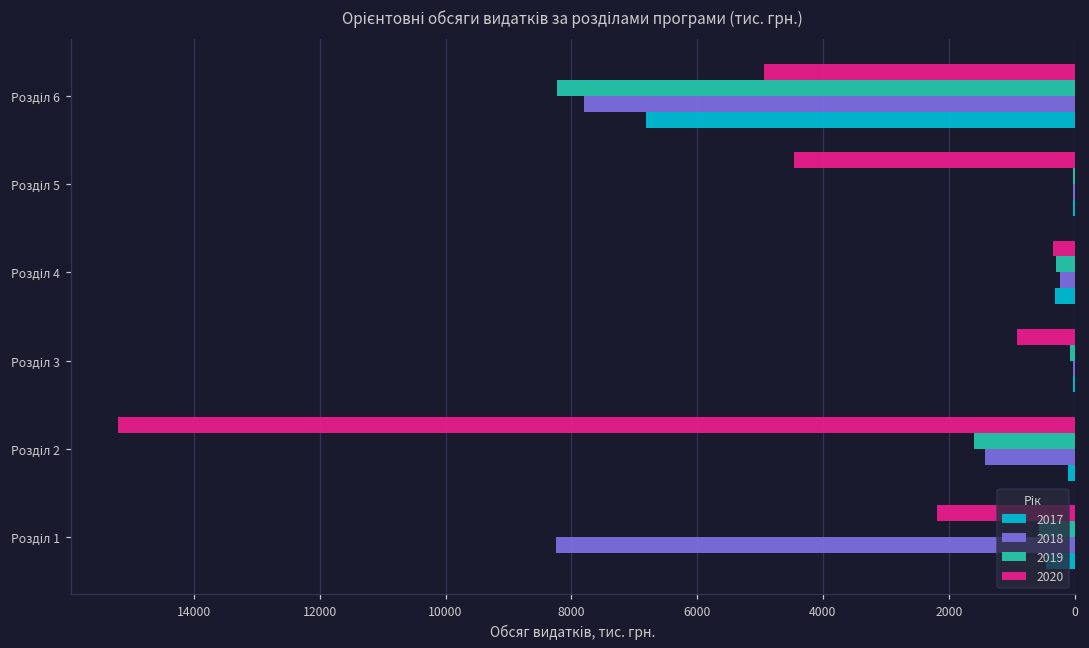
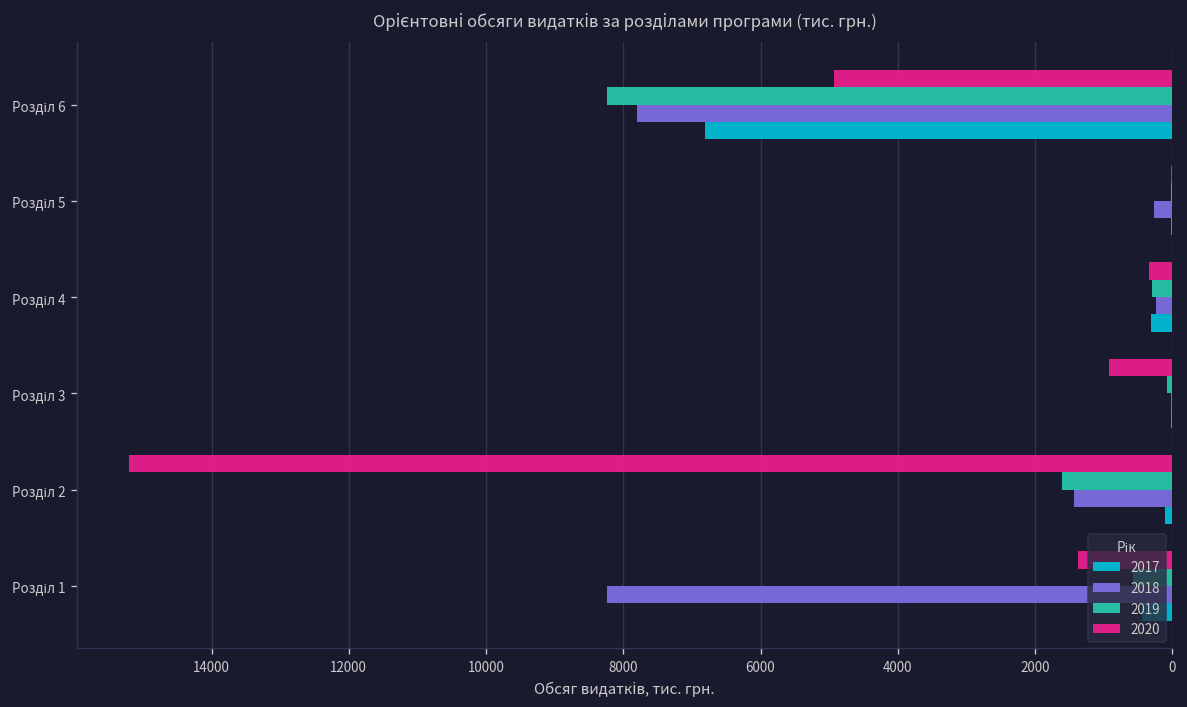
2020, Розділ 5: 4500 -> 0
2018, Розділ 5: 0 -> 300
2020, Розділ 1: 2200 -> 1400
